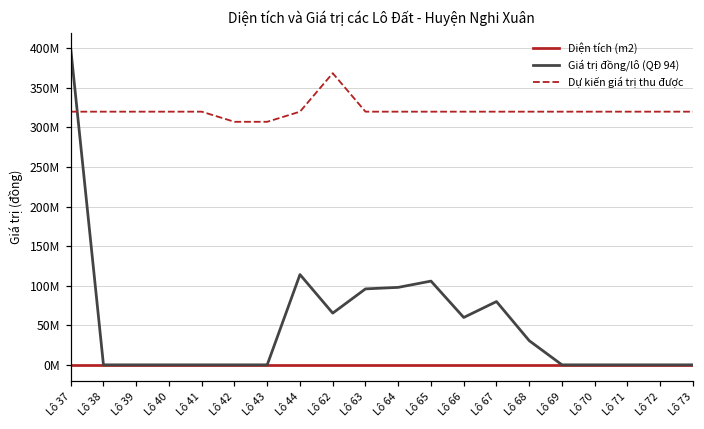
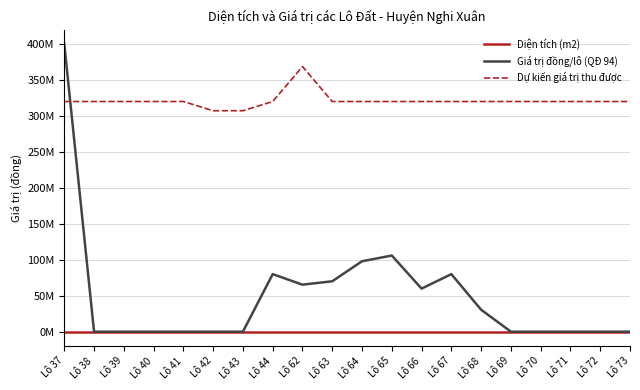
Giá trị đồng/lô (QĐ 94), Lô 44: 110000000 -> 80000000
Giá trị đồng/lô (QĐ 94), Lô 63: 100000000 -> 70000000
